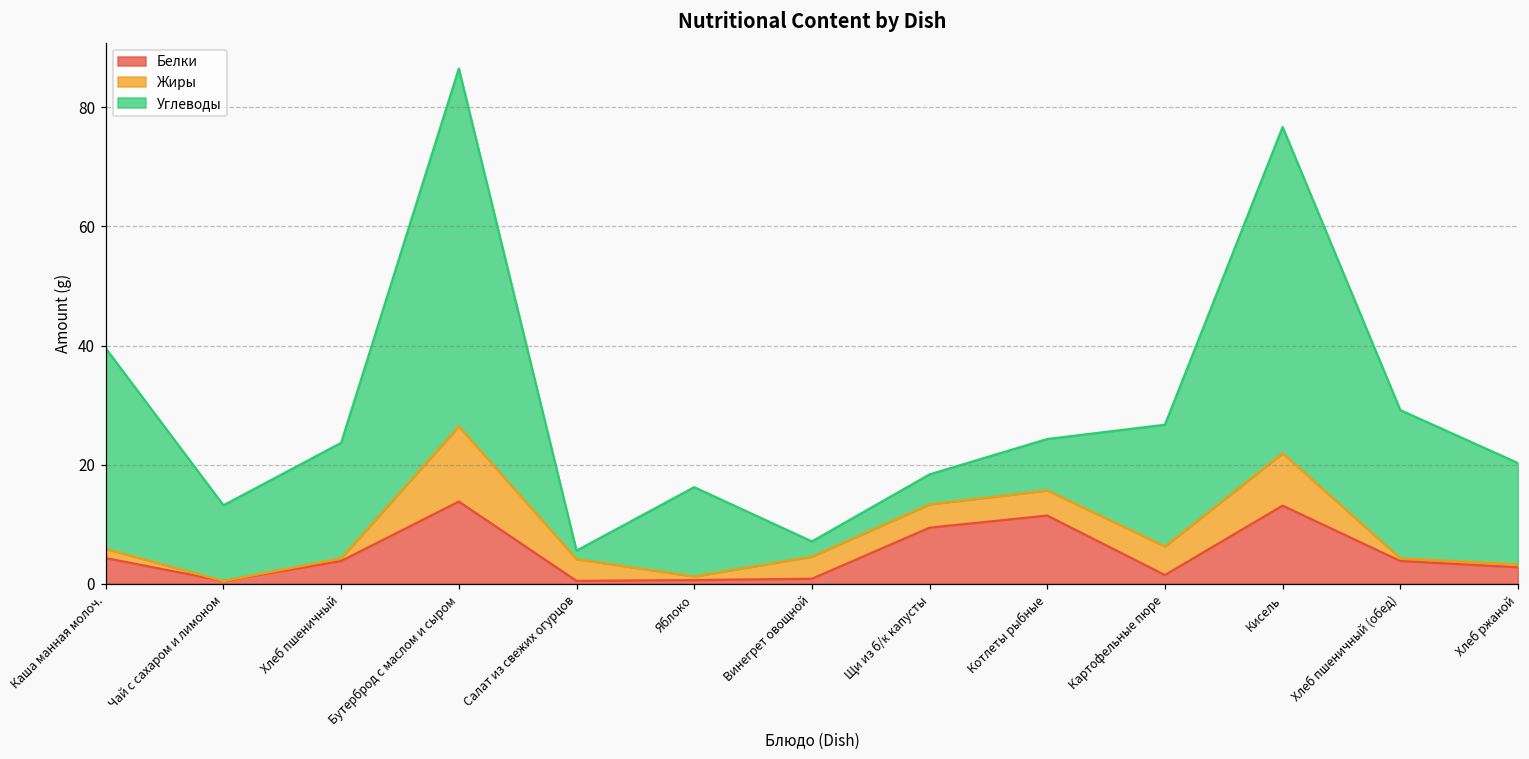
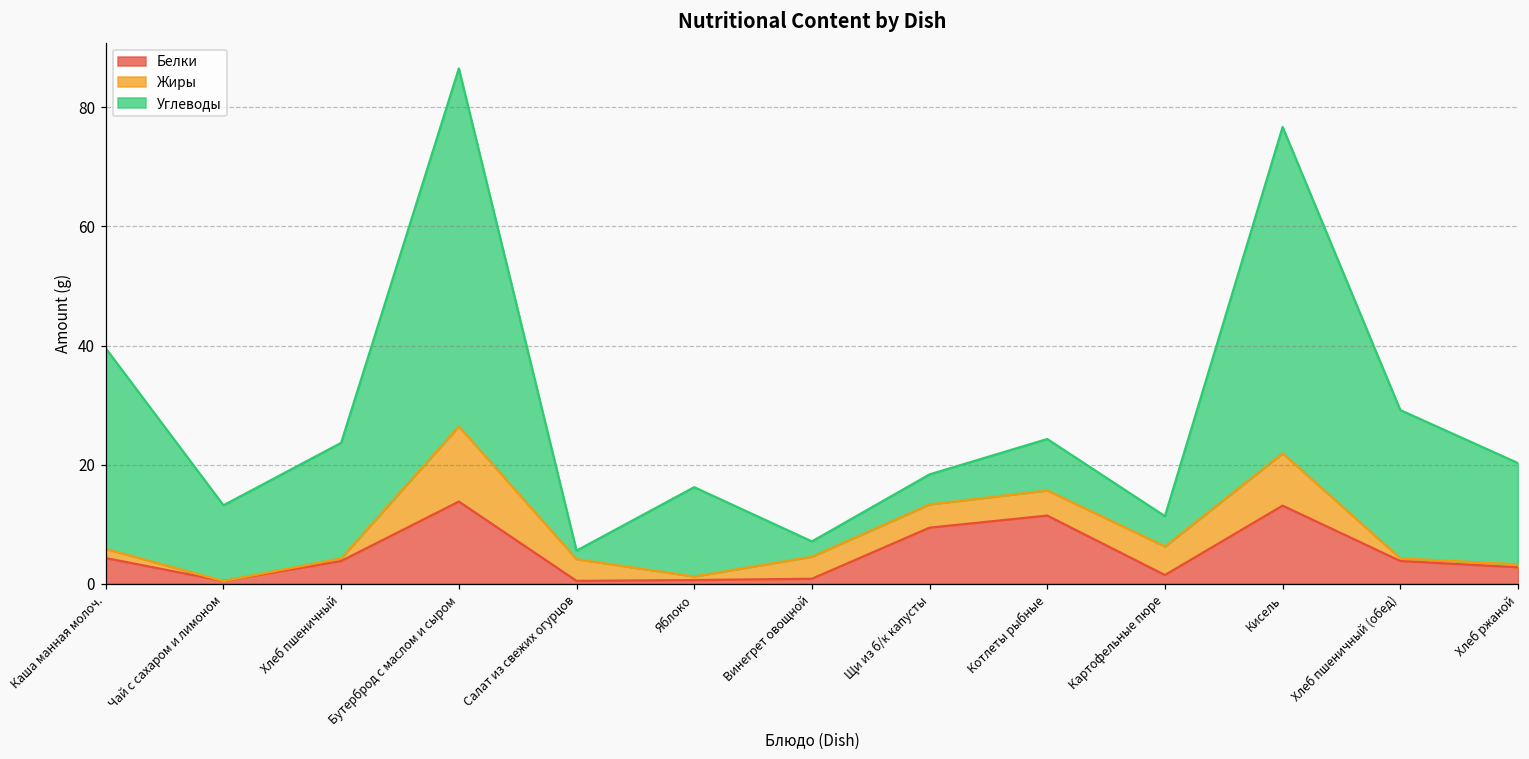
Углеводы, Картофельные пюре: 20 -> 5
